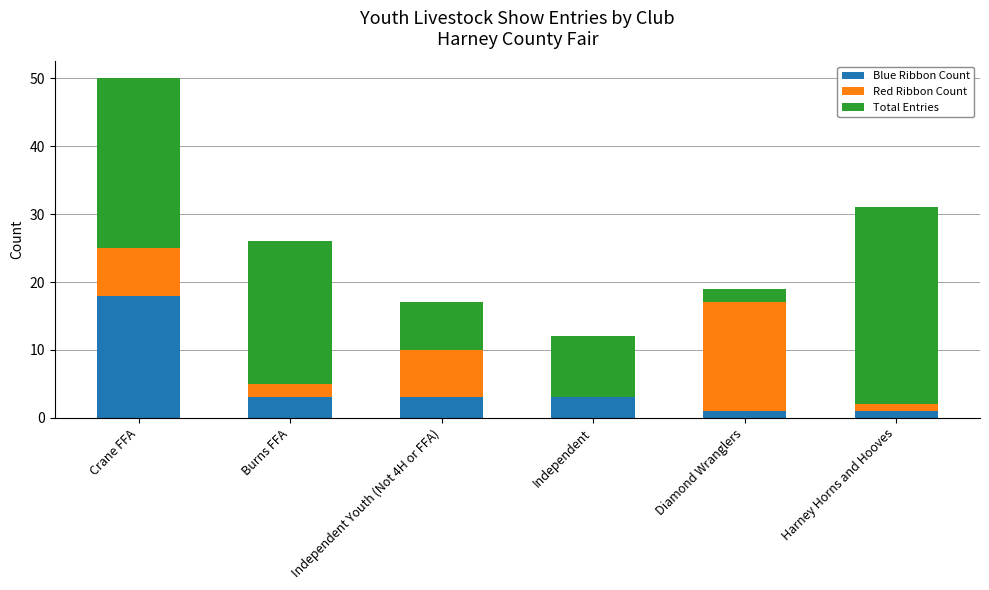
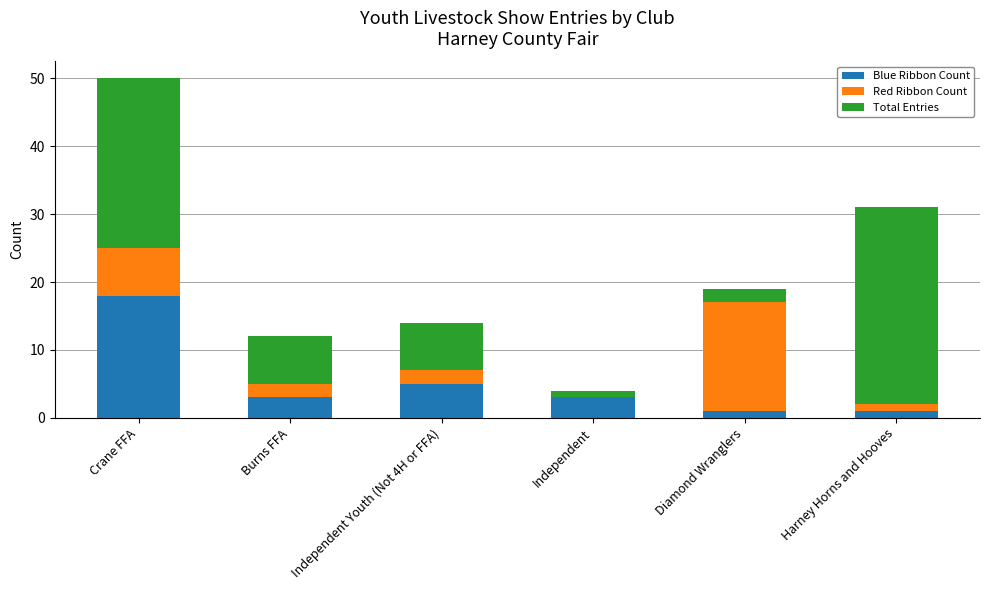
Total Entries, Burns FFA: 21 -> 7
Blue Ribbon Count, Independent Youth (Not 4H or FFA): 3 -> 5
Red Ribbon Count, Independent Youth (Not 4H or FFA): 7 -> 2
Total Entries, Independent: 9 -> 1
